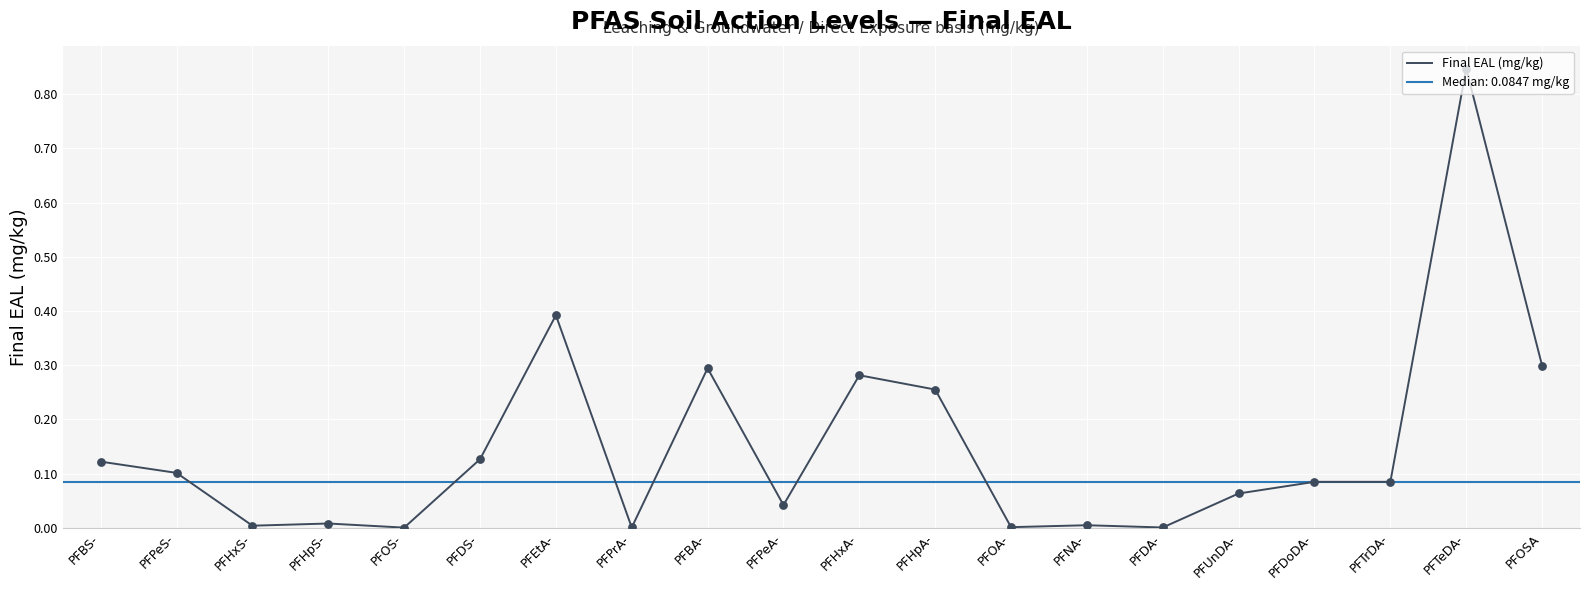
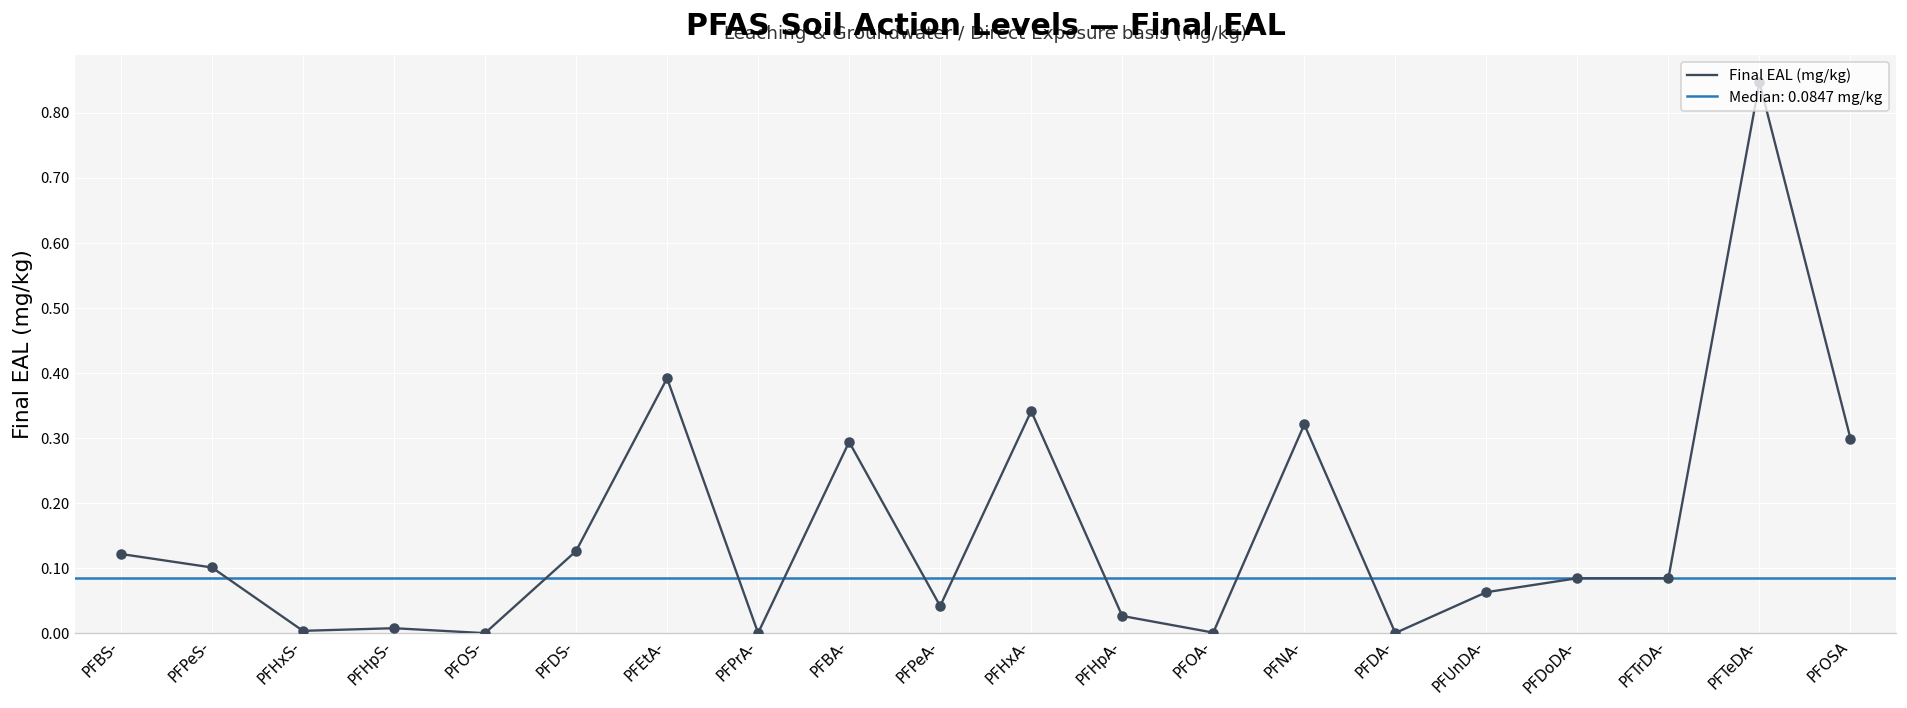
PFHxA-: 0.28 -> 0.34
PFHpA-: 0.25 -> 0.03
PFNA-: 0.00 -> 0.32
